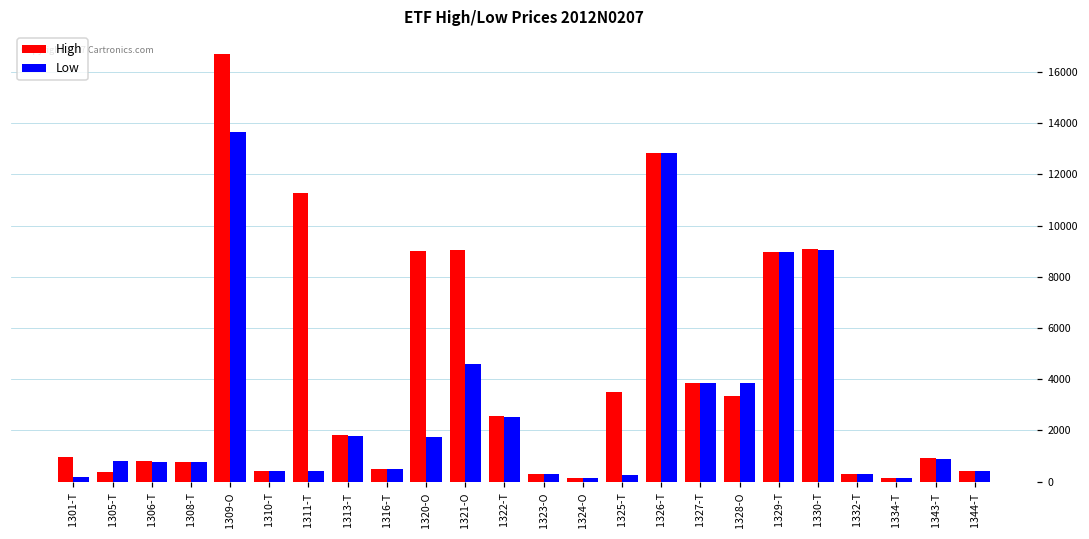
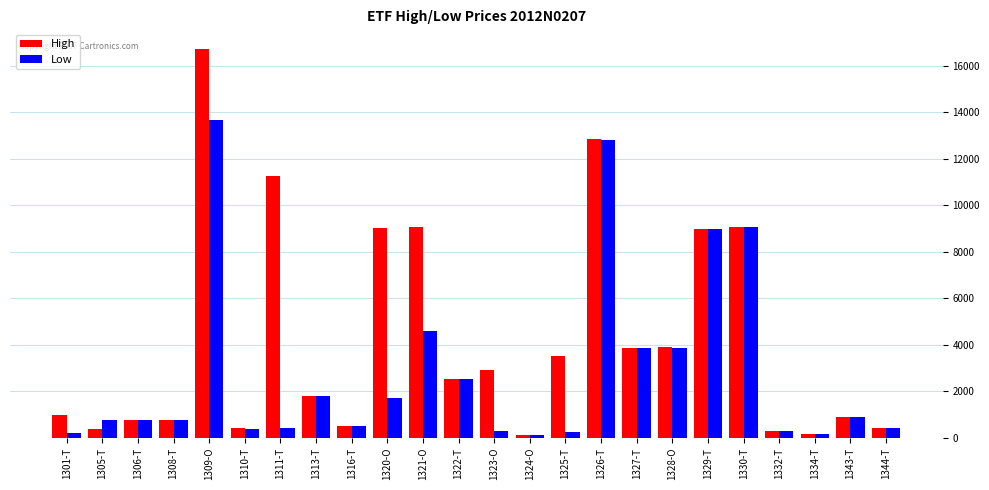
High, 1323-O: 300 -> 2900
High, 1328-O: 3300 -> 3900
